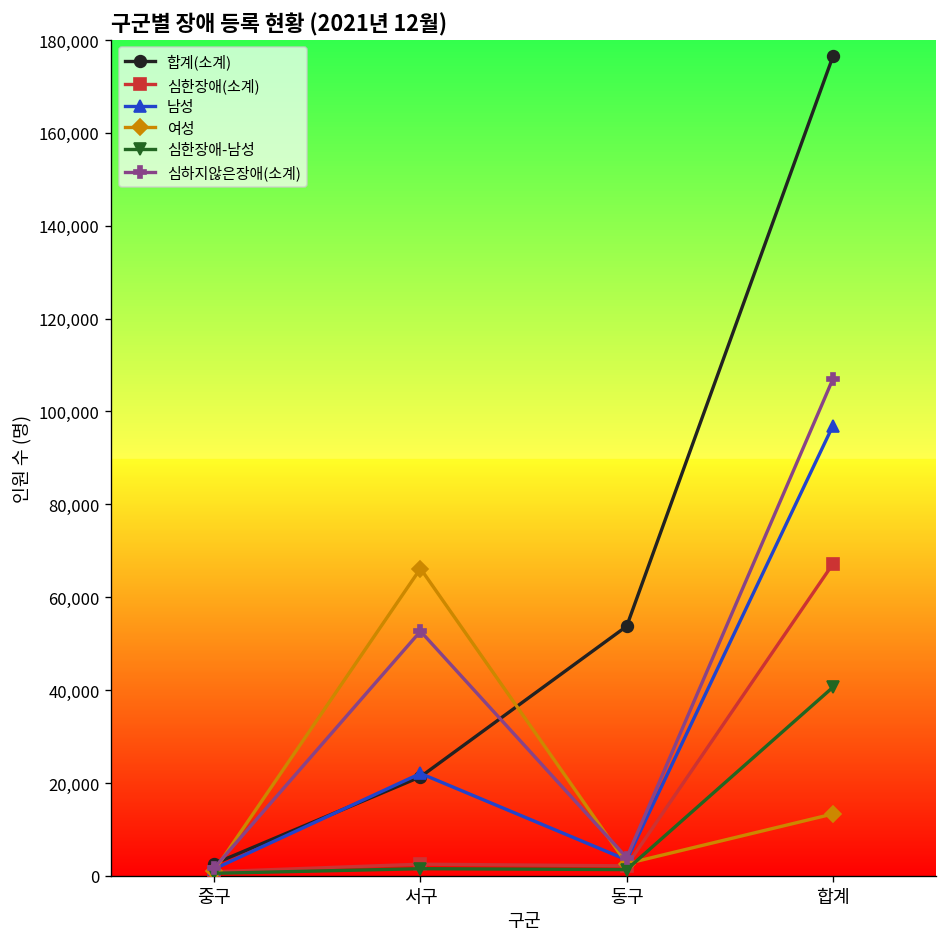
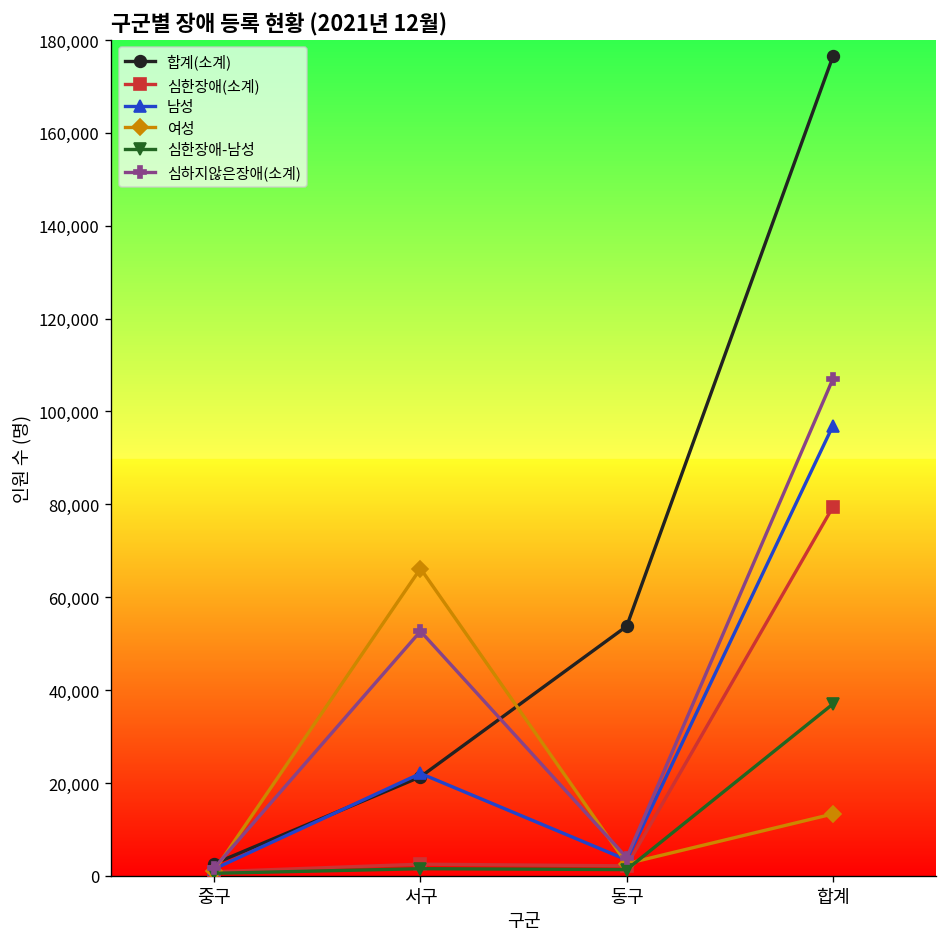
심한장애(소계), 합계: 67,000 -> 79,000
심한장애-남성, 합계: 41,000 -> 37,000
